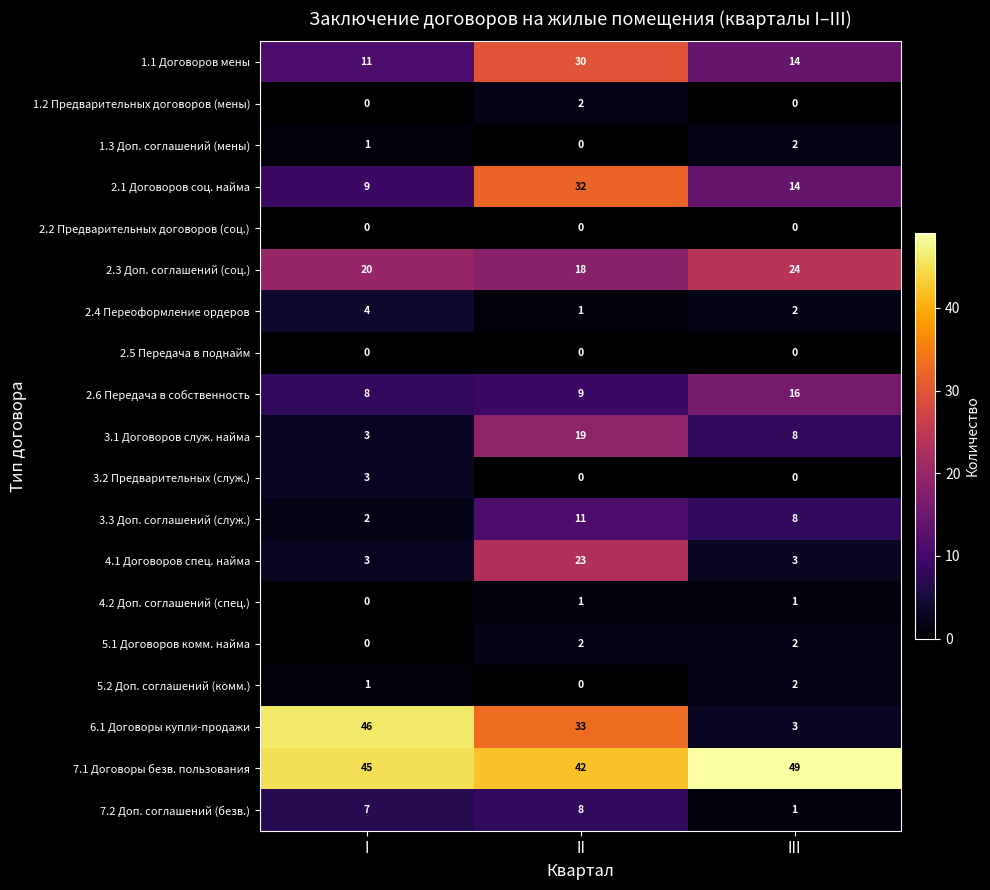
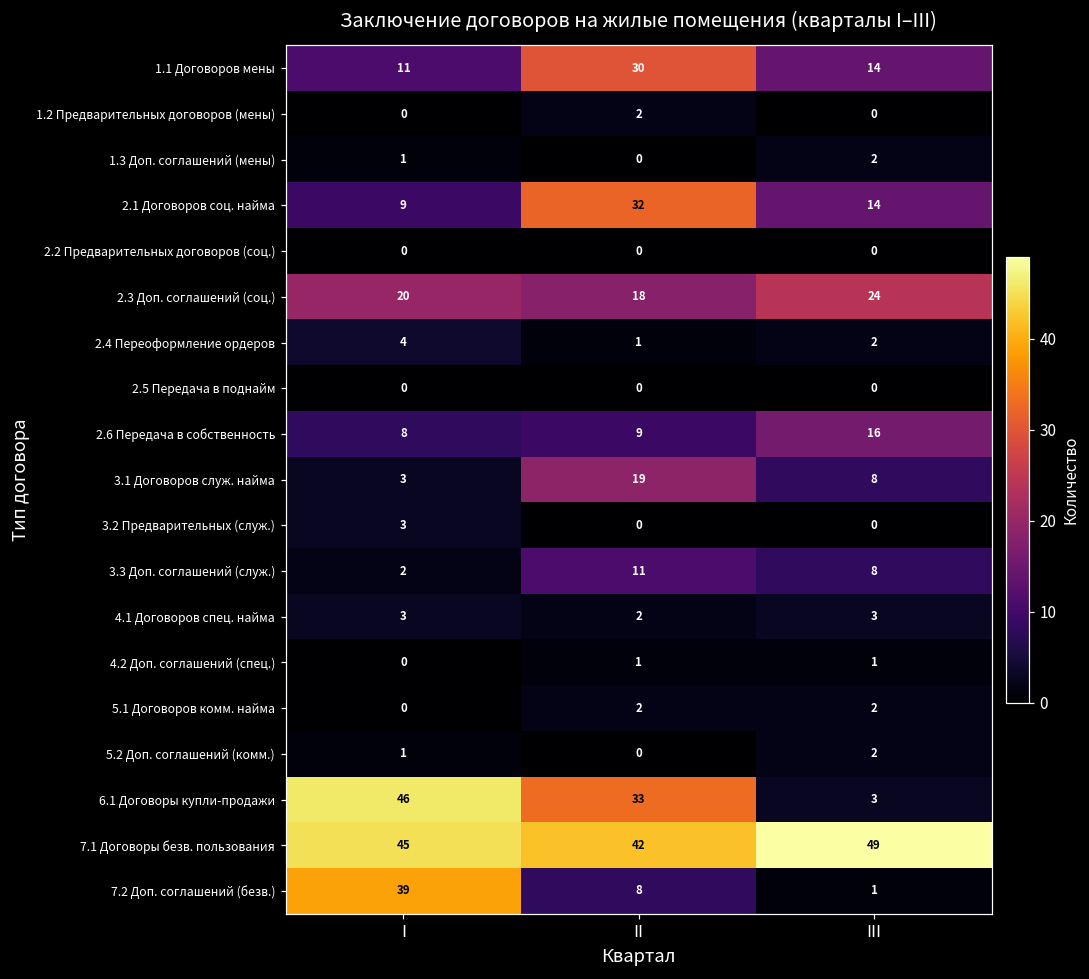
4.1 Договоров спец. найма, II: 23 -> 2
7.2 Доп. соглашений (безв.), I: 7 -> 39
